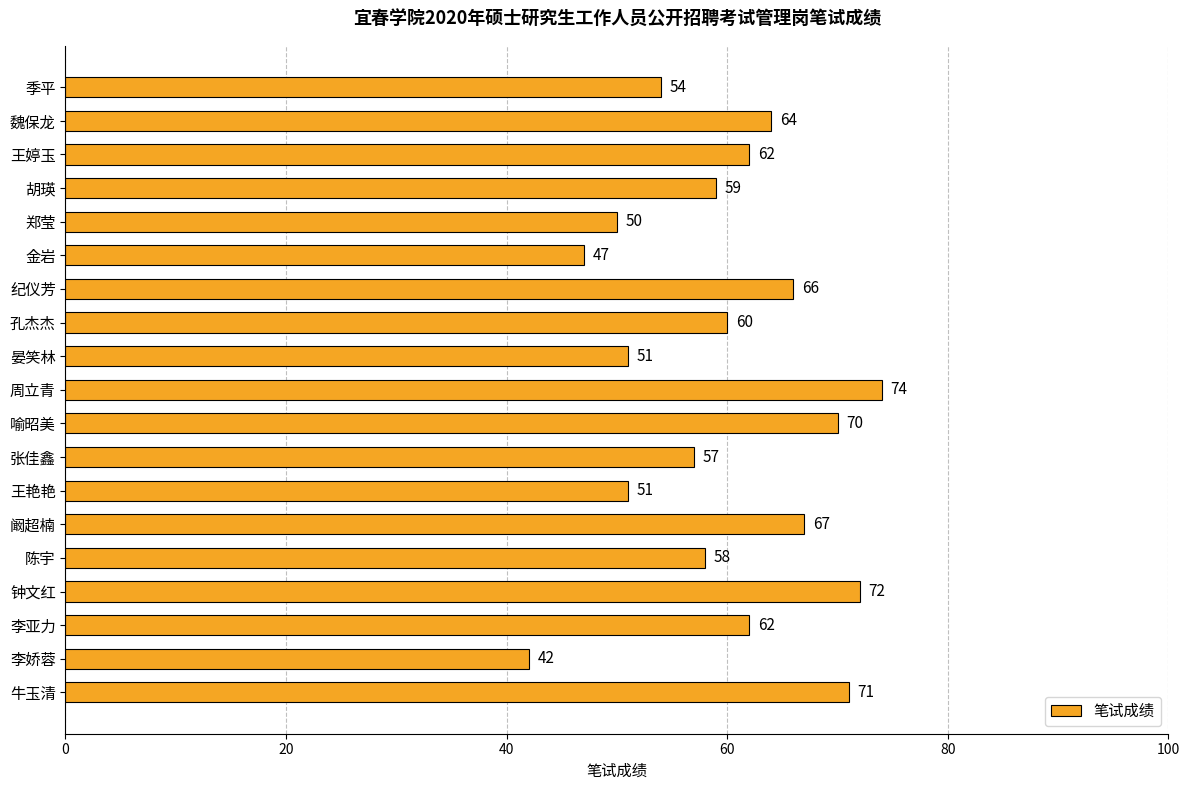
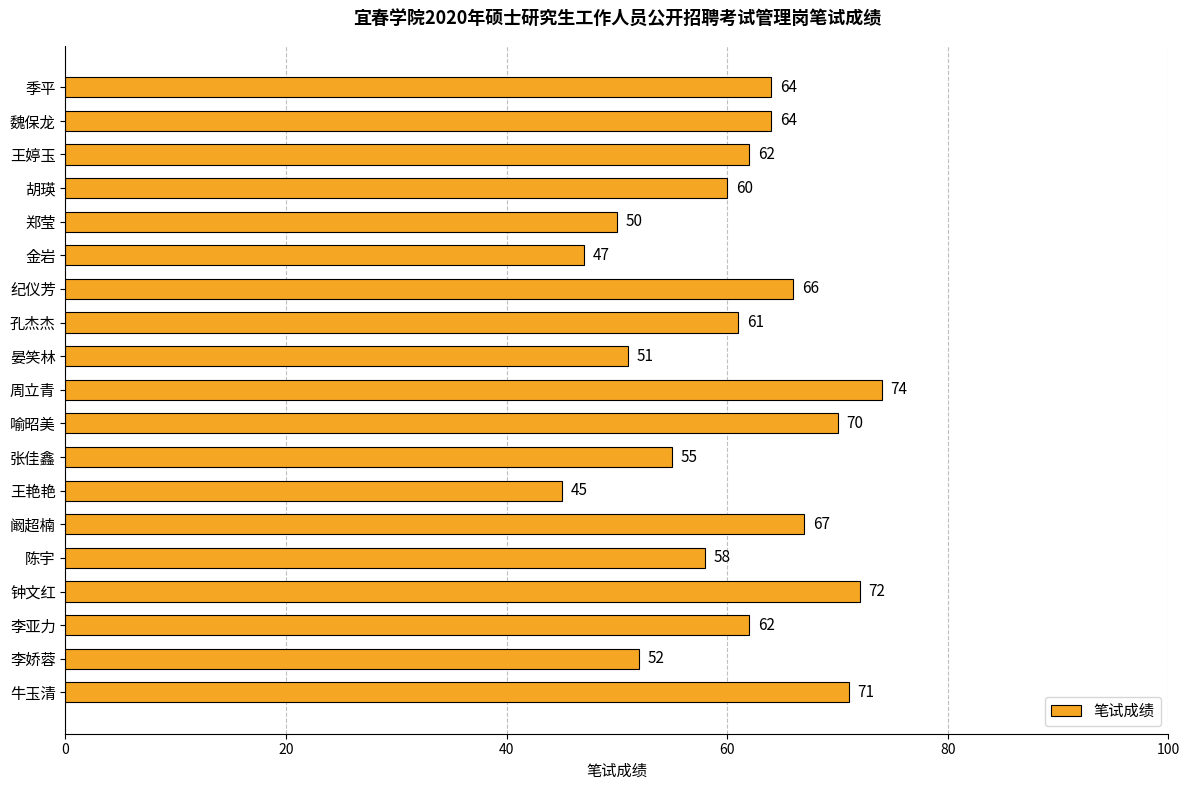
季平: 54 -> 64
胡瑛: 59 -> 60
孔杰杰: 60 -> 61
张佳鑫: 57 -> 55
王艳艳: 51 -> 45
李娇蓉: 42 -> 52
